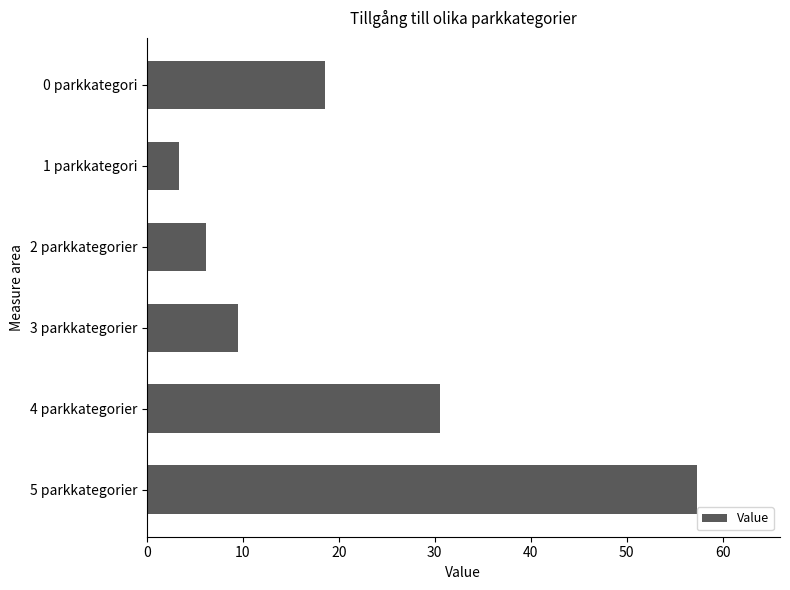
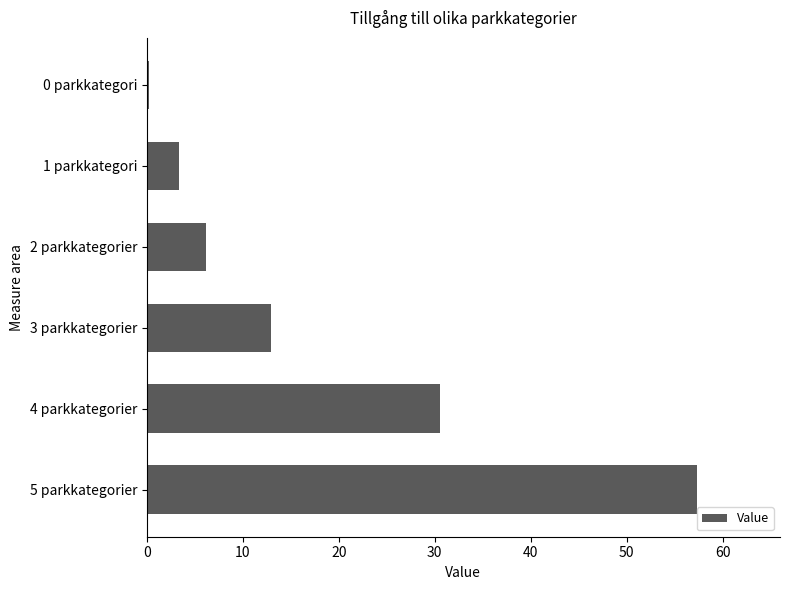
0 parkkategori: 19 -> 0
3 parkkategorier: 9 -> 13
